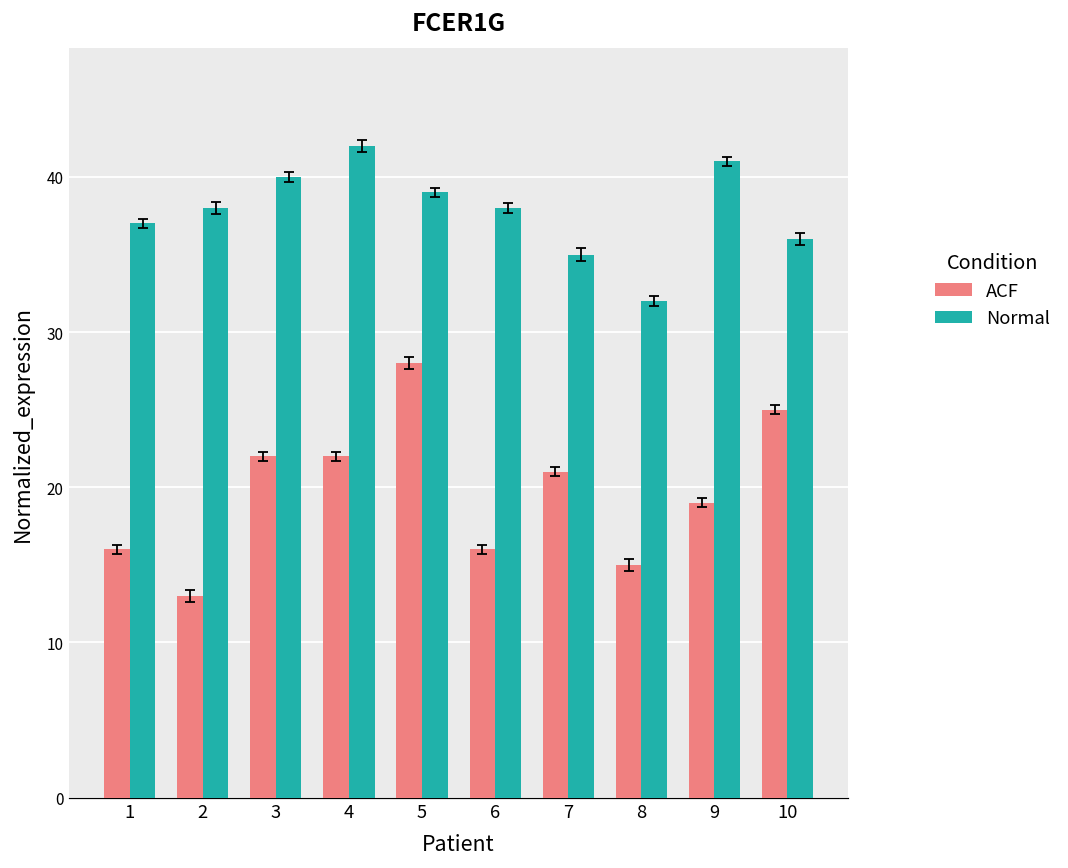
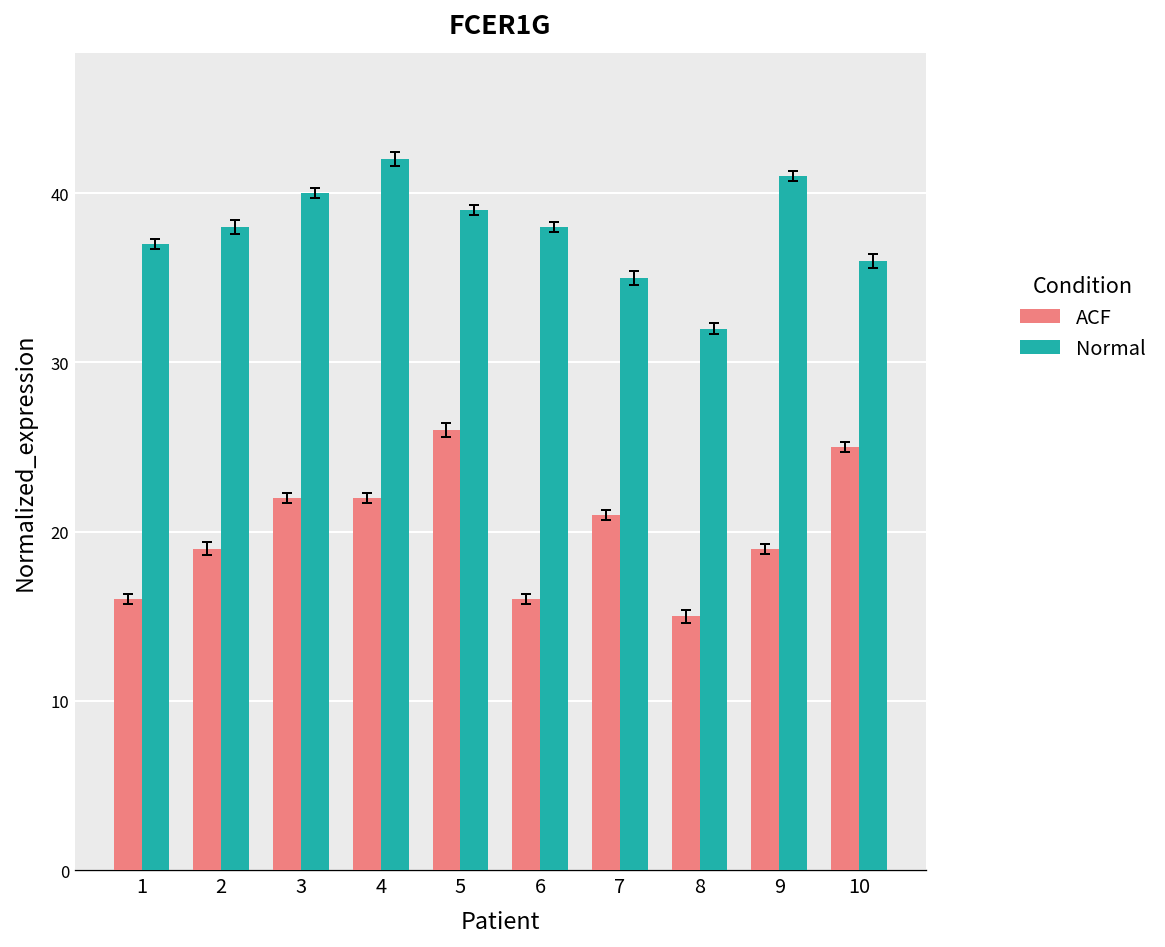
ACF, 2: 13 -> 19
ACF, 5: 28 -> 26
